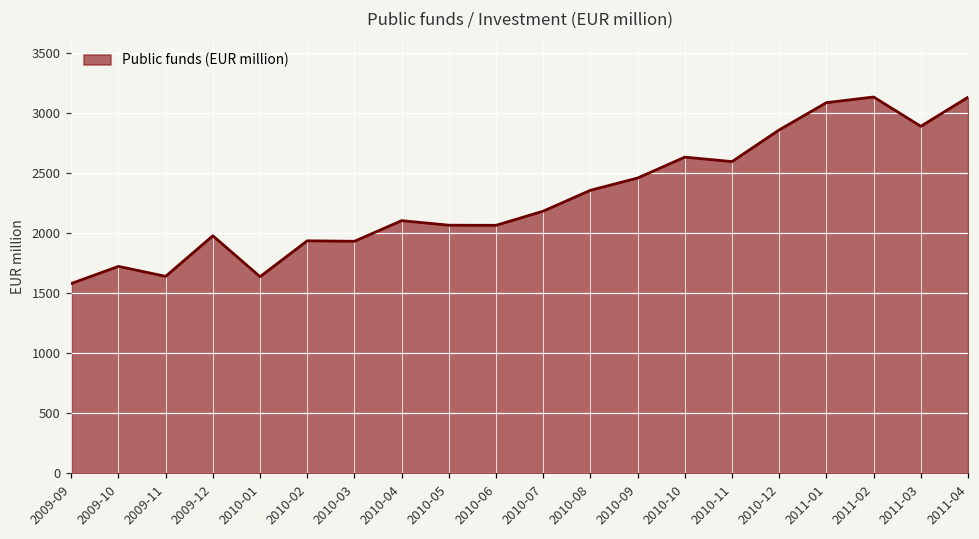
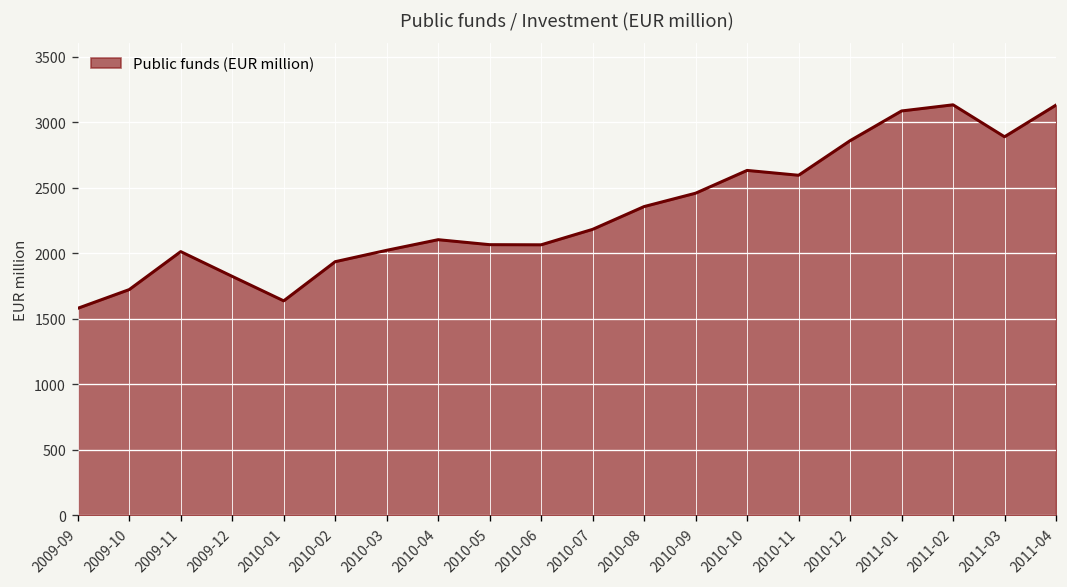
2009-11: 1640 -> 2010
2009-12: 1980 -> 1820
2010-03: 1930 -> 2020
